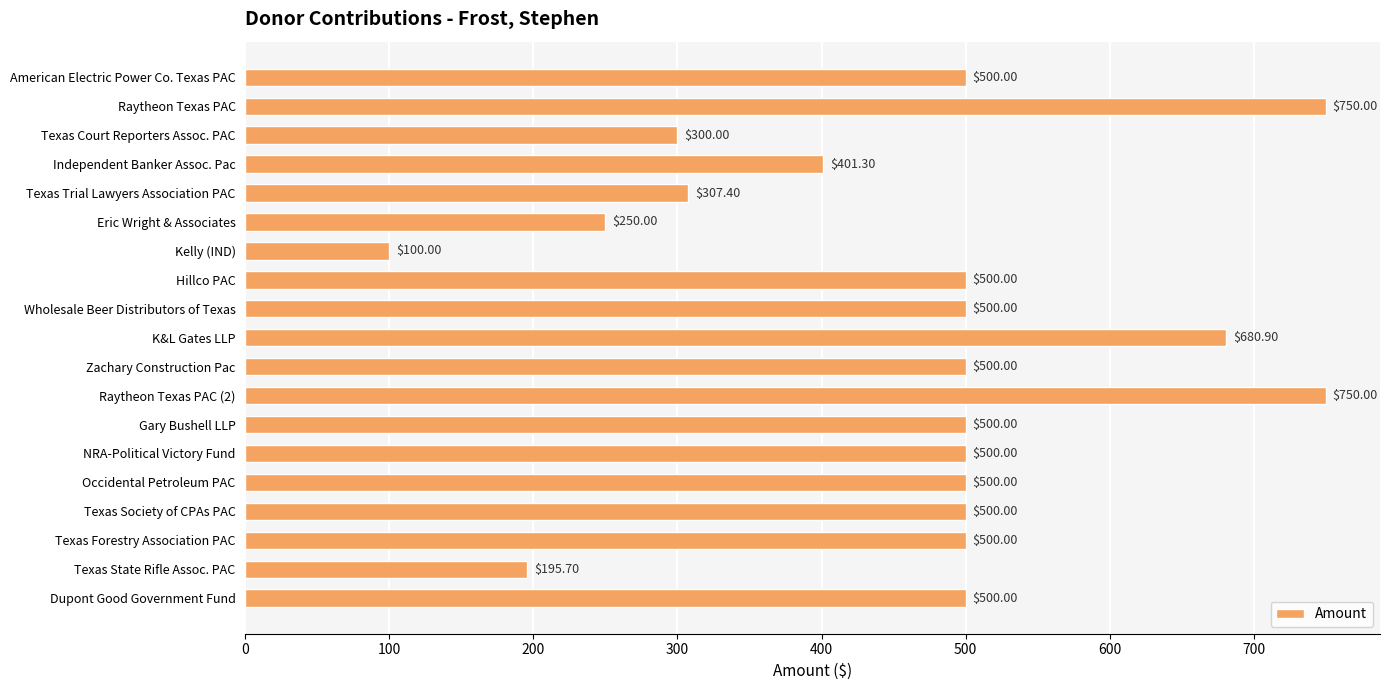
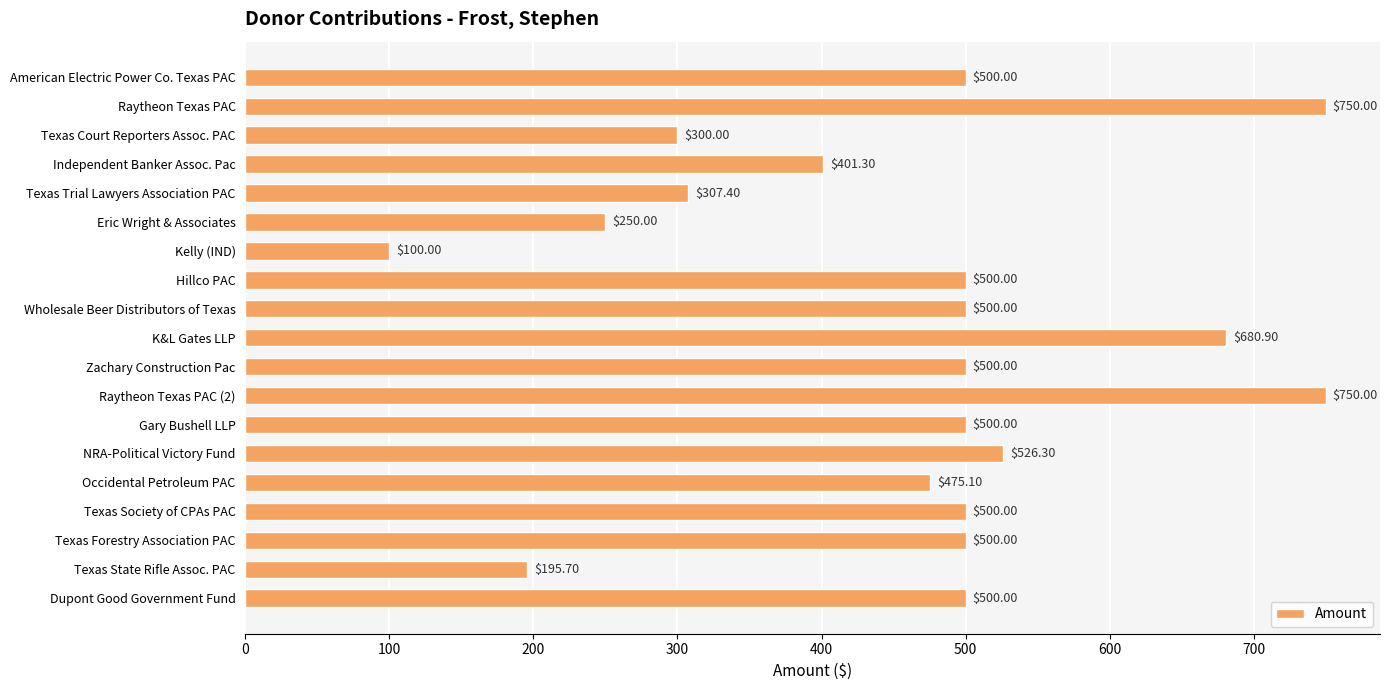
NRA-Political Victory Fund: $500.00 -> $526.30
Occidental Petroleum PAC: $500.00 -> $475.10
